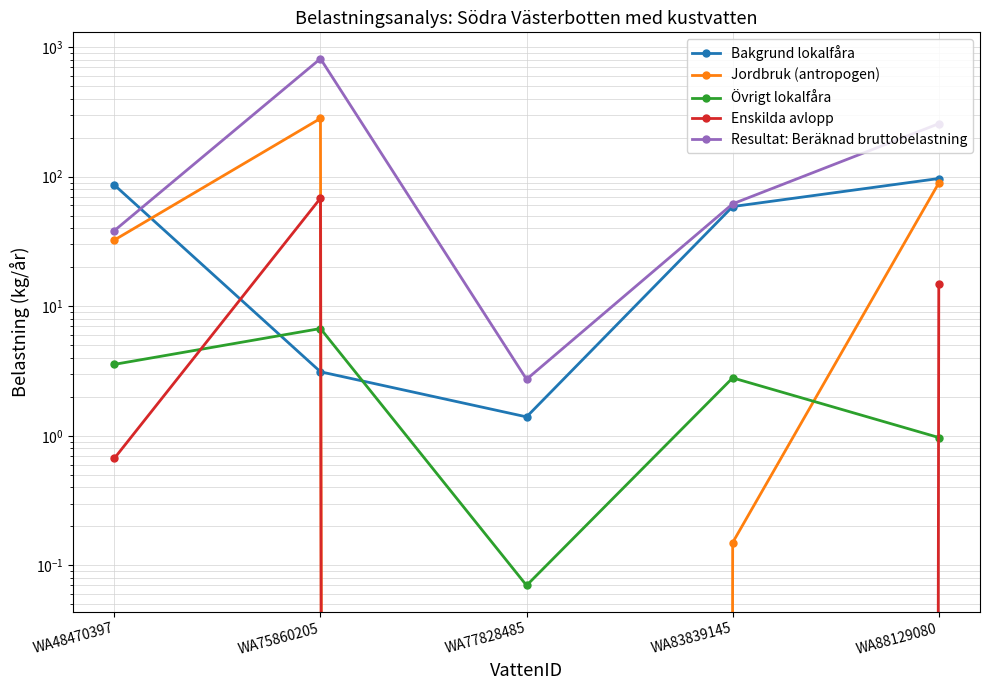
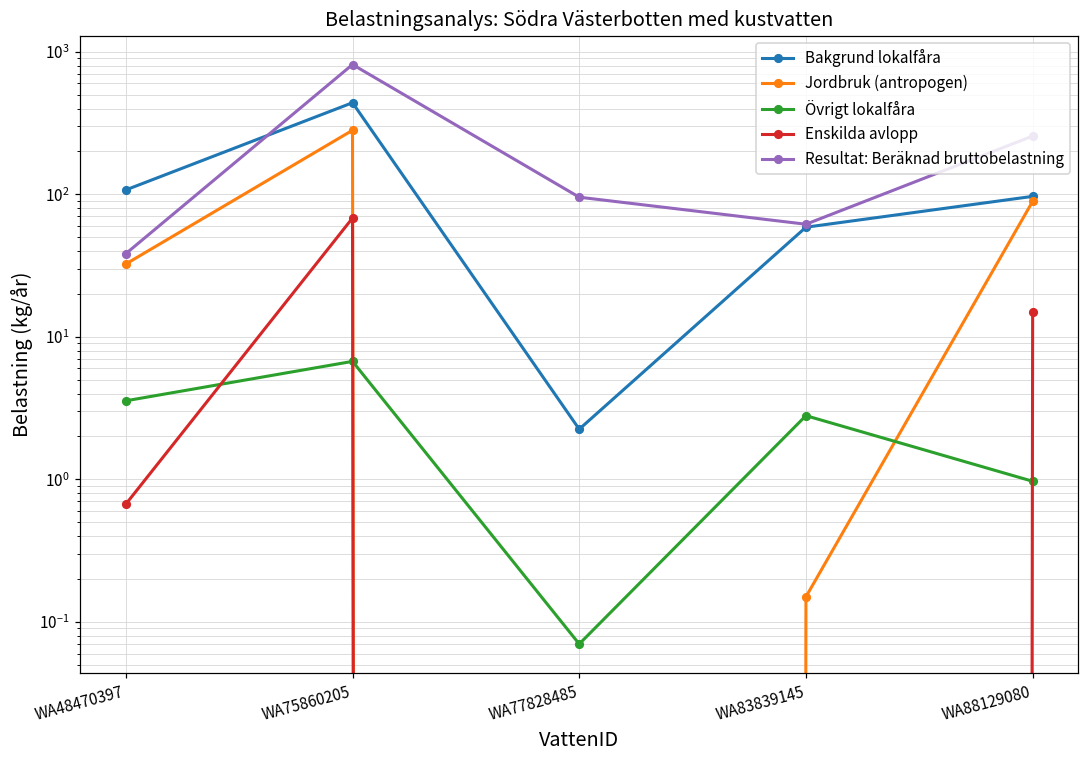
Bakgrund lokalfåra, WA48470397: 90 -> 110
Bakgrund lokalfåra, WA75860205: 3.1 -> 440
Bakgrund lokalfåra, WA77828485: 1.4 -> 2.3
Resultat: Beräknad bruttobelastning, WA77828485: 2.7 -> 100
